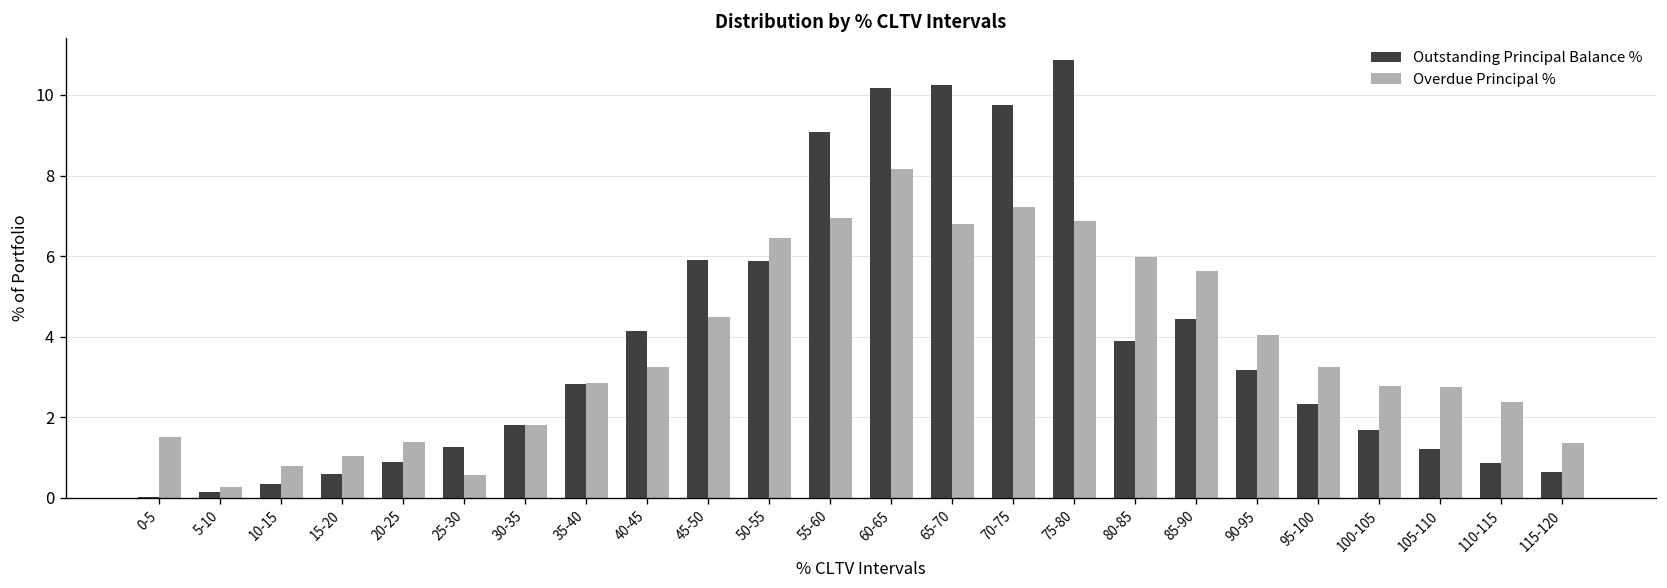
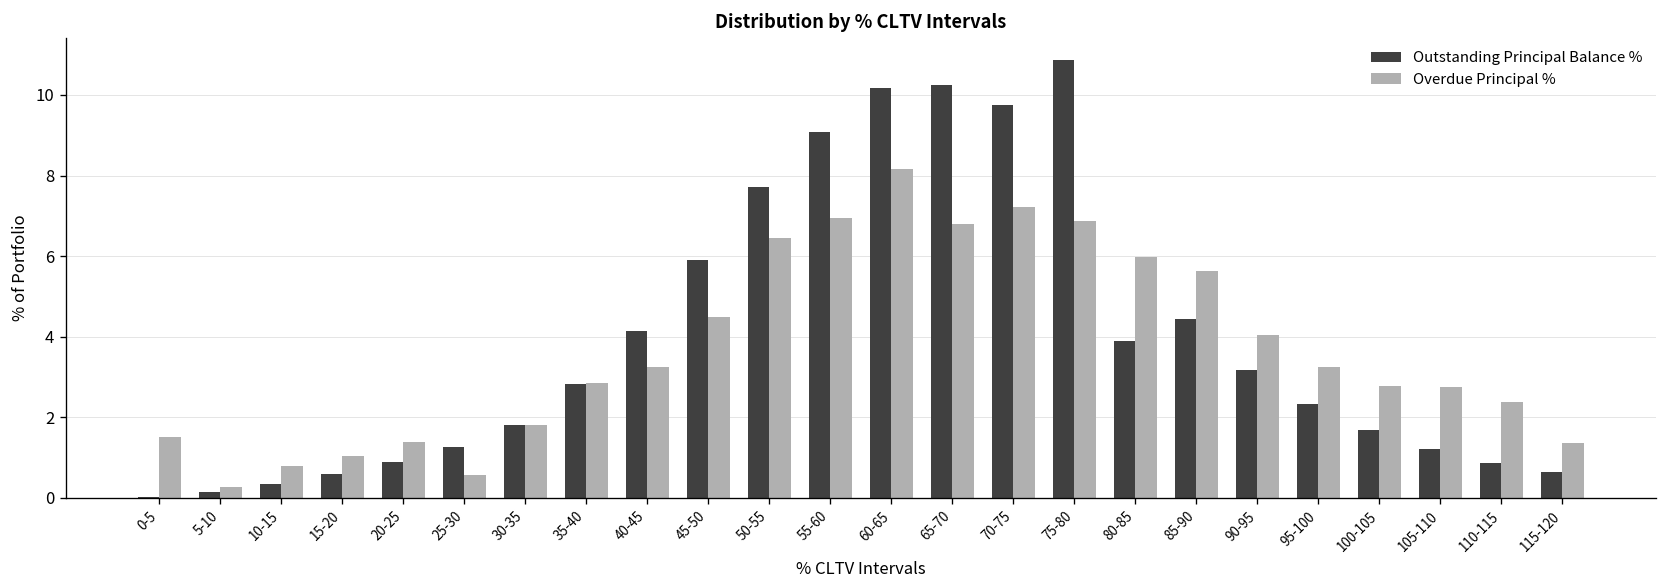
Outstanding Principal Balance %, 50-55: 5.9 -> 7.7
